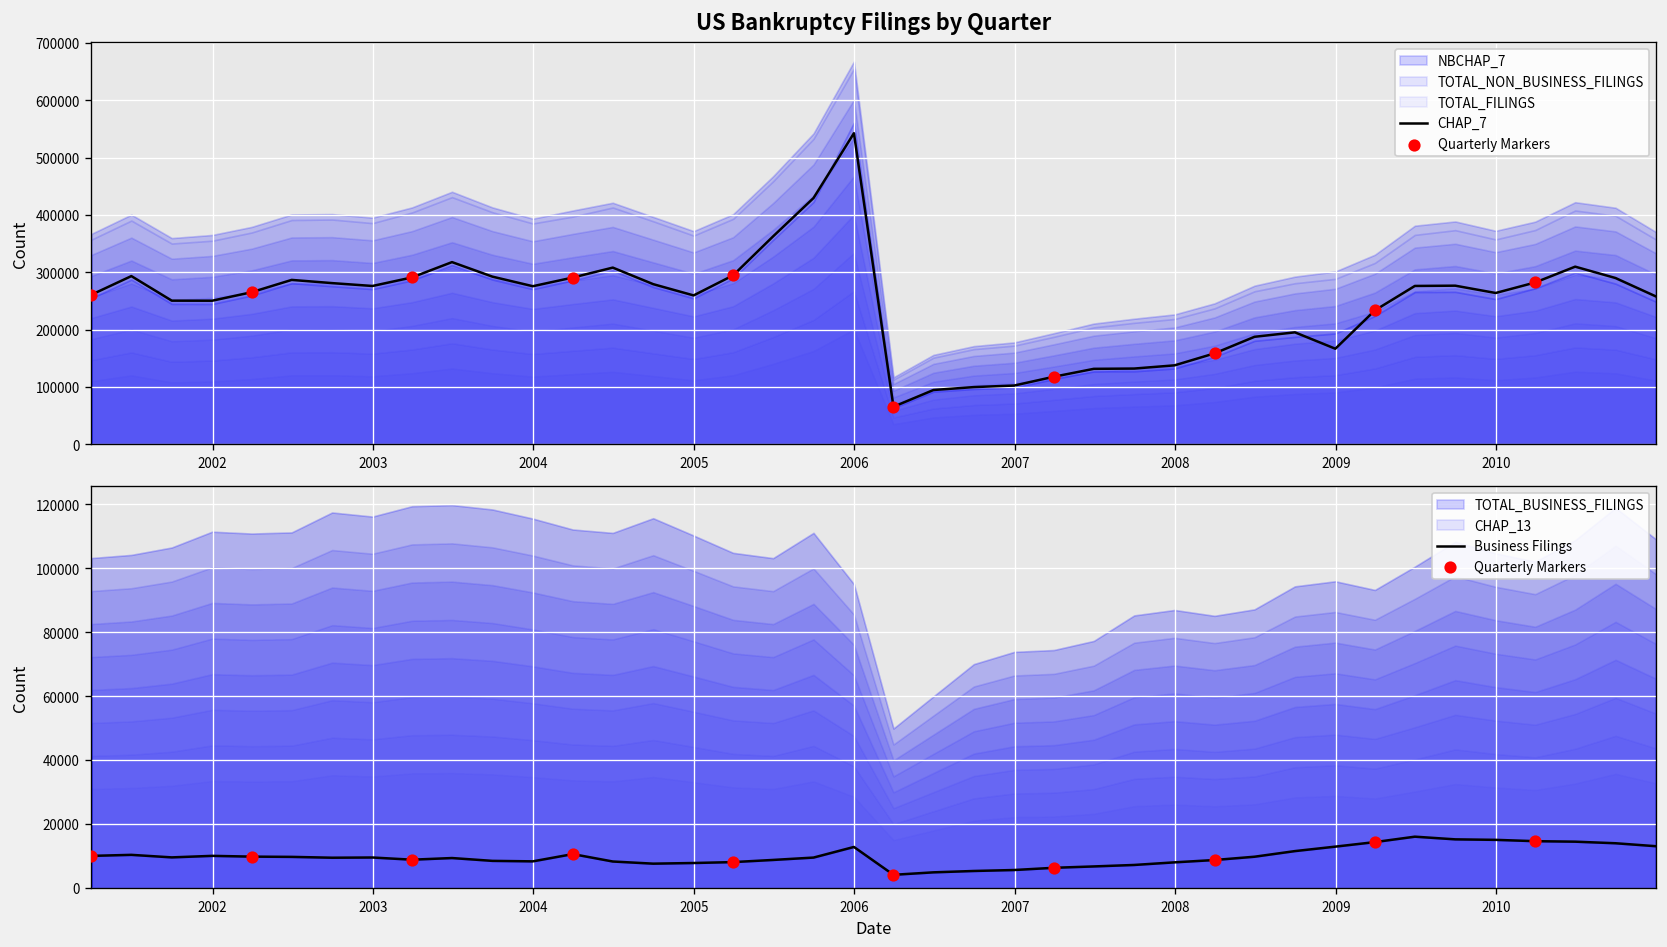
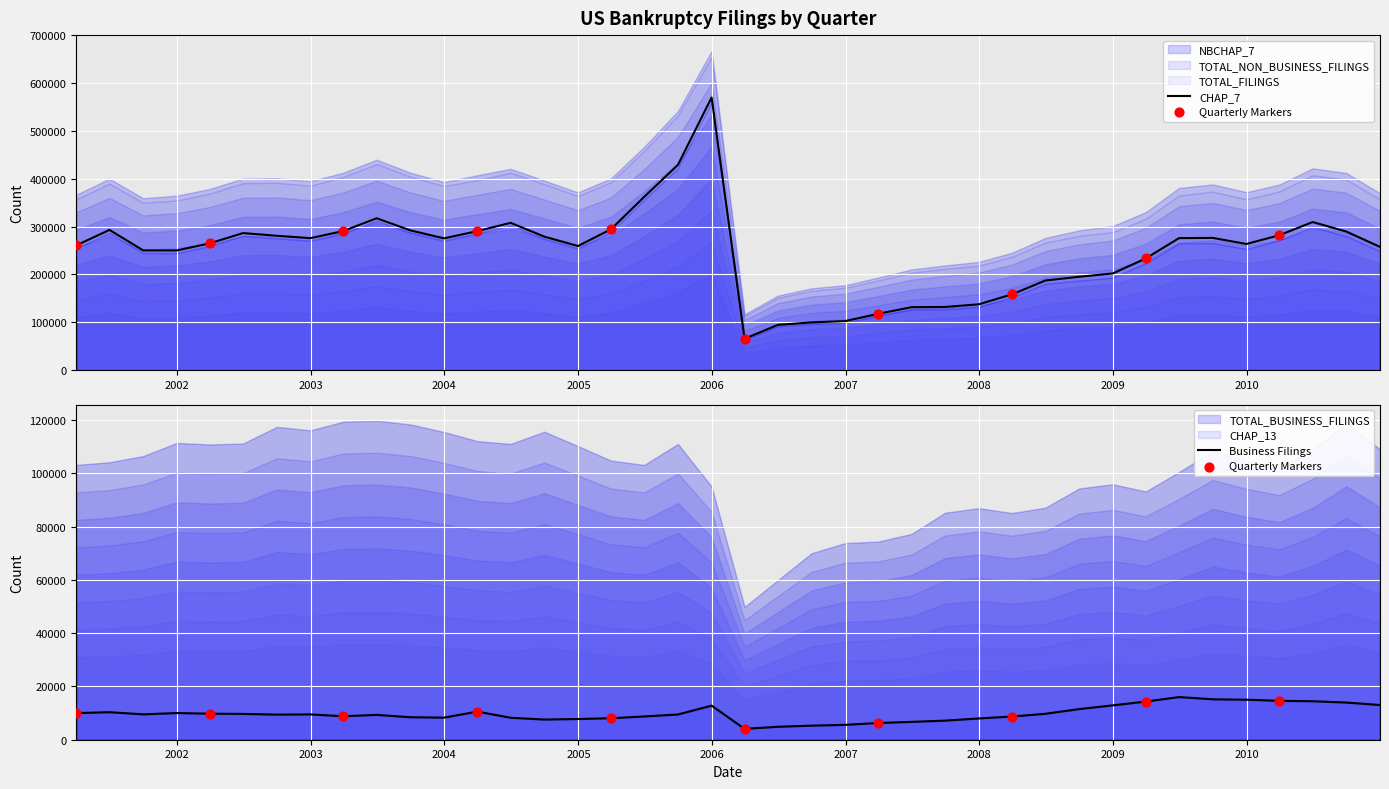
US Bankruptcy Filings by Quarter, CHAP_7, 2006: 540000 -> 570000
US Bankruptcy Filings by Quarter, CHAP_7, 2009: 170000 -> 200000
